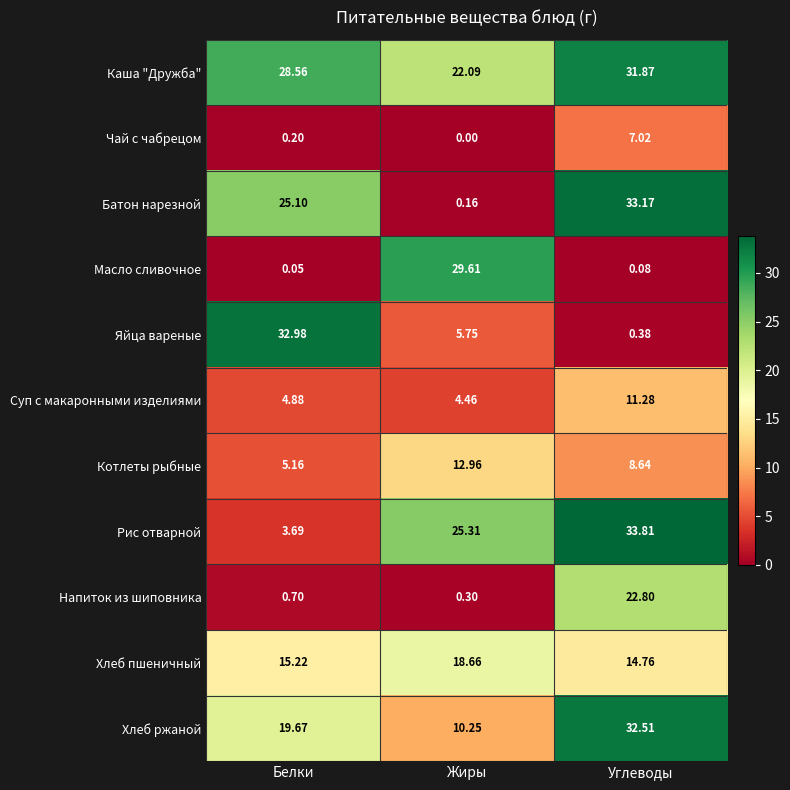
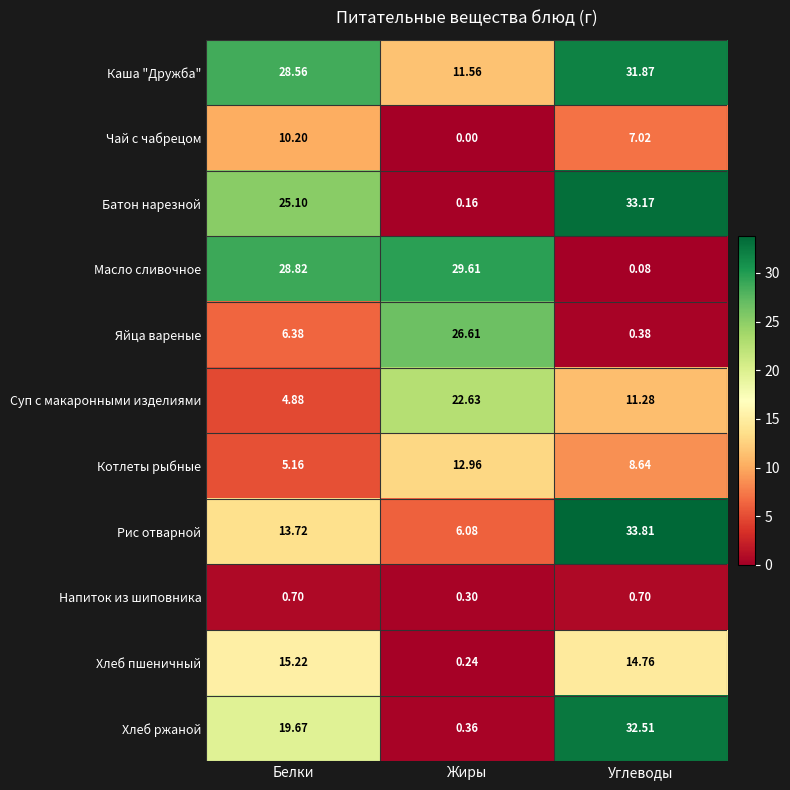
Каша "Дружба", Жиры: 22.09 -> 11.56
Чай с чабрецом, Белки: 0.20 -> 10.20
Масло сливочное, Белки: 0.05 -> 28.82
Яйца вареные, Белки: 32.98 -> 6.38
Яйца вареные, Жиры: 5.75 -> 26.61
Суп с макаронными изделиями, Жиры: 4.46 -> 22.63
Рис отварной, Белки: 3.69 -> 13.72
Рис отварной, Жиры: 25.31 -> 6.08
Напиток из шиповника, Углеводы: 22.80 -> 0.70
Хлеб пшеничный, Жиры: 18.66 -> 0.24
Хлеб ржаной, Жиры: 10.25 -> 0.36
